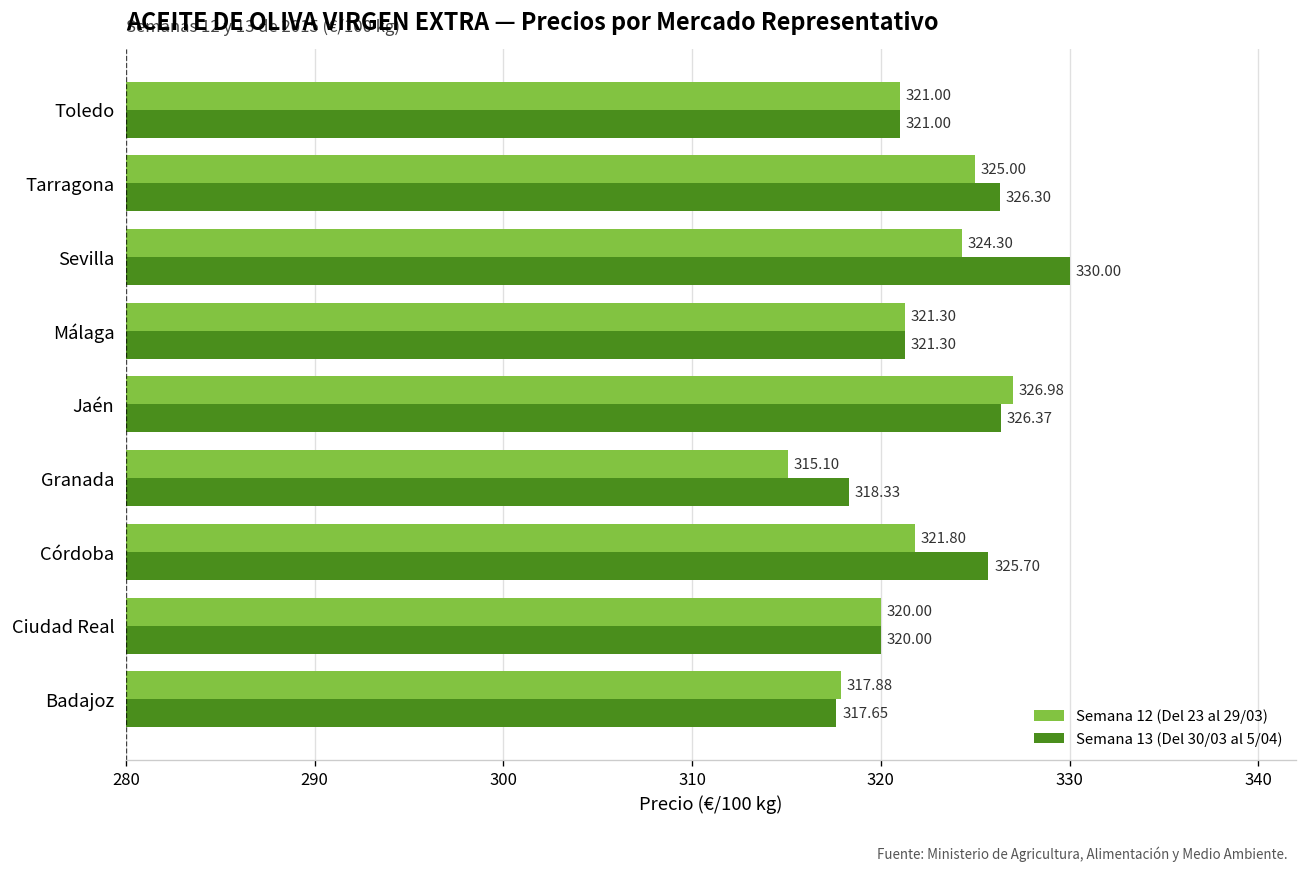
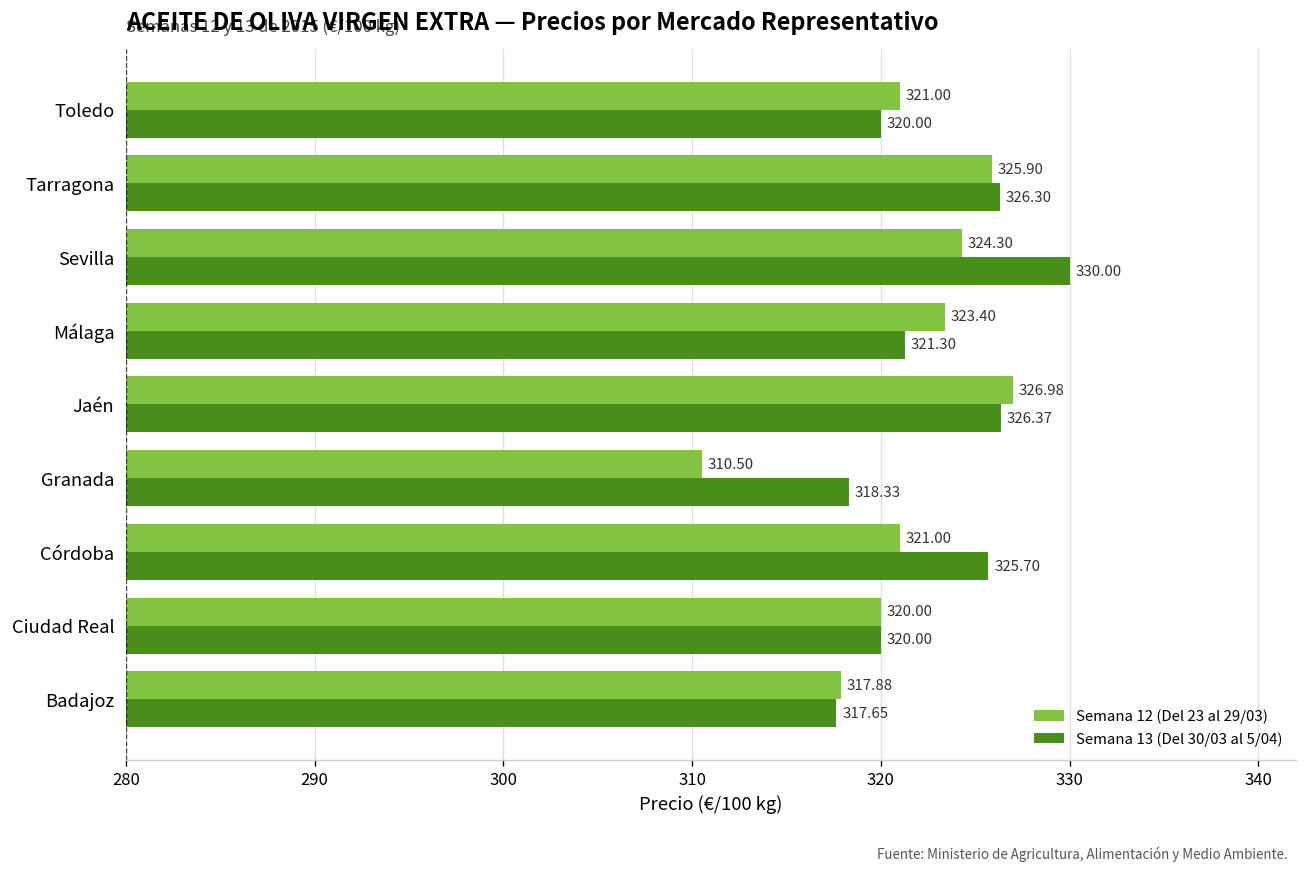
Semana 13 (Del 30/03 al 5/04), Toledo: 321.00 -> 320.00
Semana 12 (Del 23 al 29/03), Tarragona: 325.00 -> 325.90
Semana 12 (Del 23 al 29/03), Málaga: 321.30 -> 323.40
Semana 12 (Del 23 al 29/03), Granada: 315.10 -> 310.50
Semana 12 (Del 23 al 29/03), Córdoba: 321.80 -> 321.00
